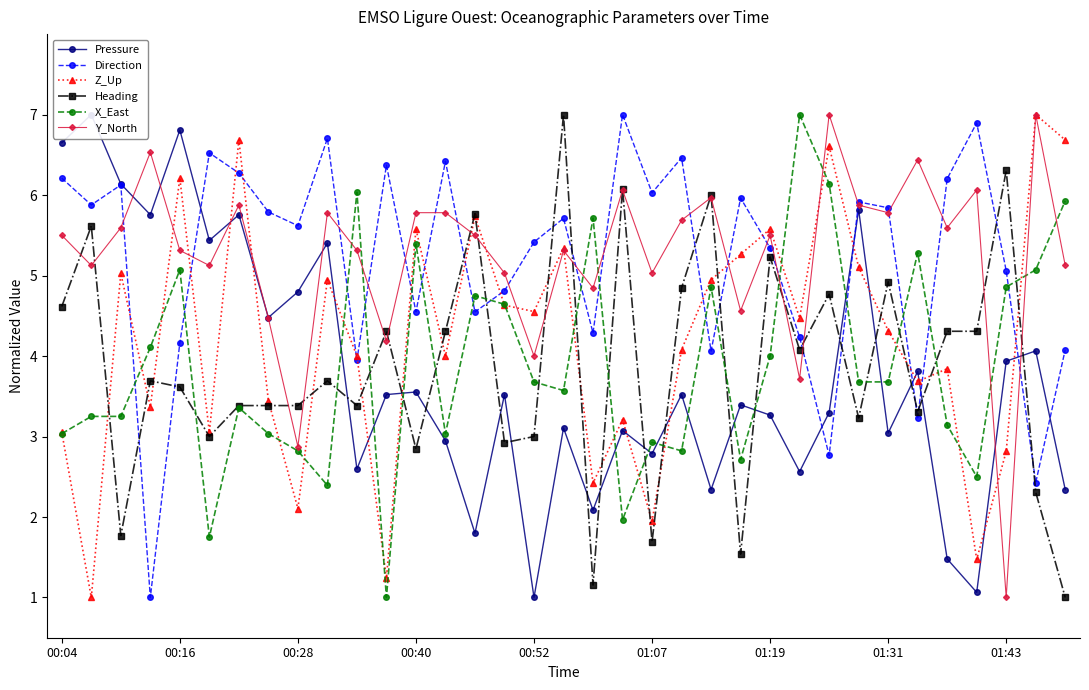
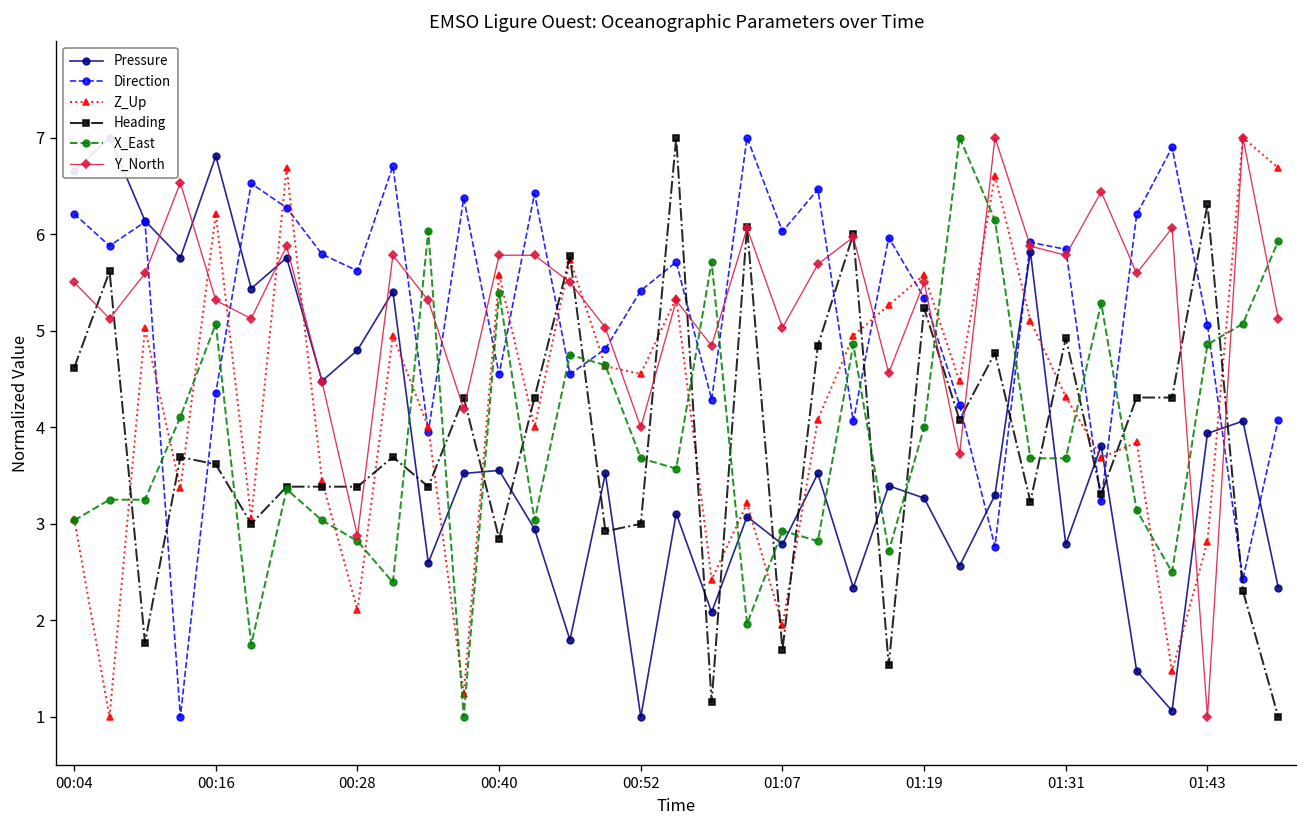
Direction, 00:16: 4.2 -> 4.4
Pressure, 01:31: 3.0 -> 2.8
